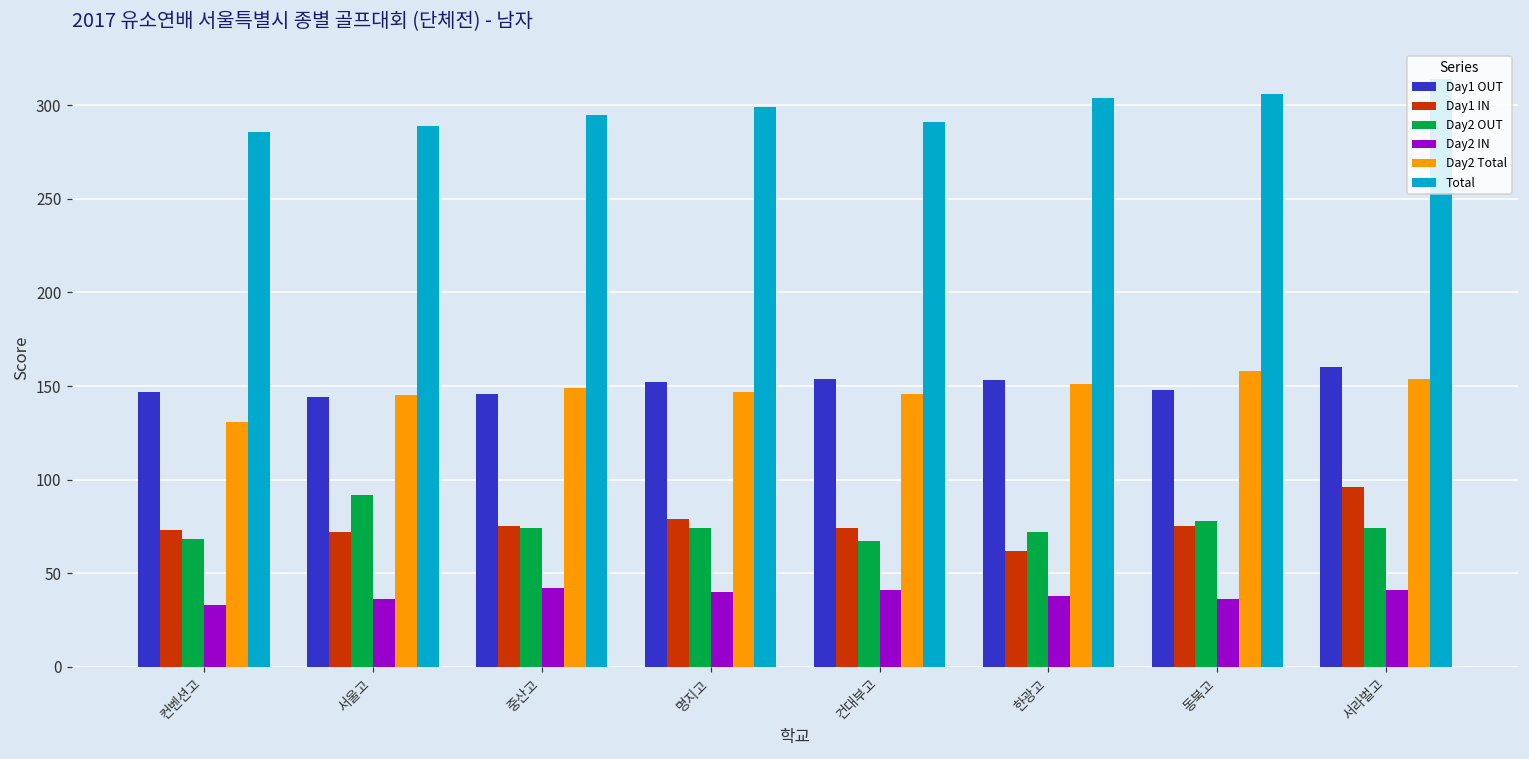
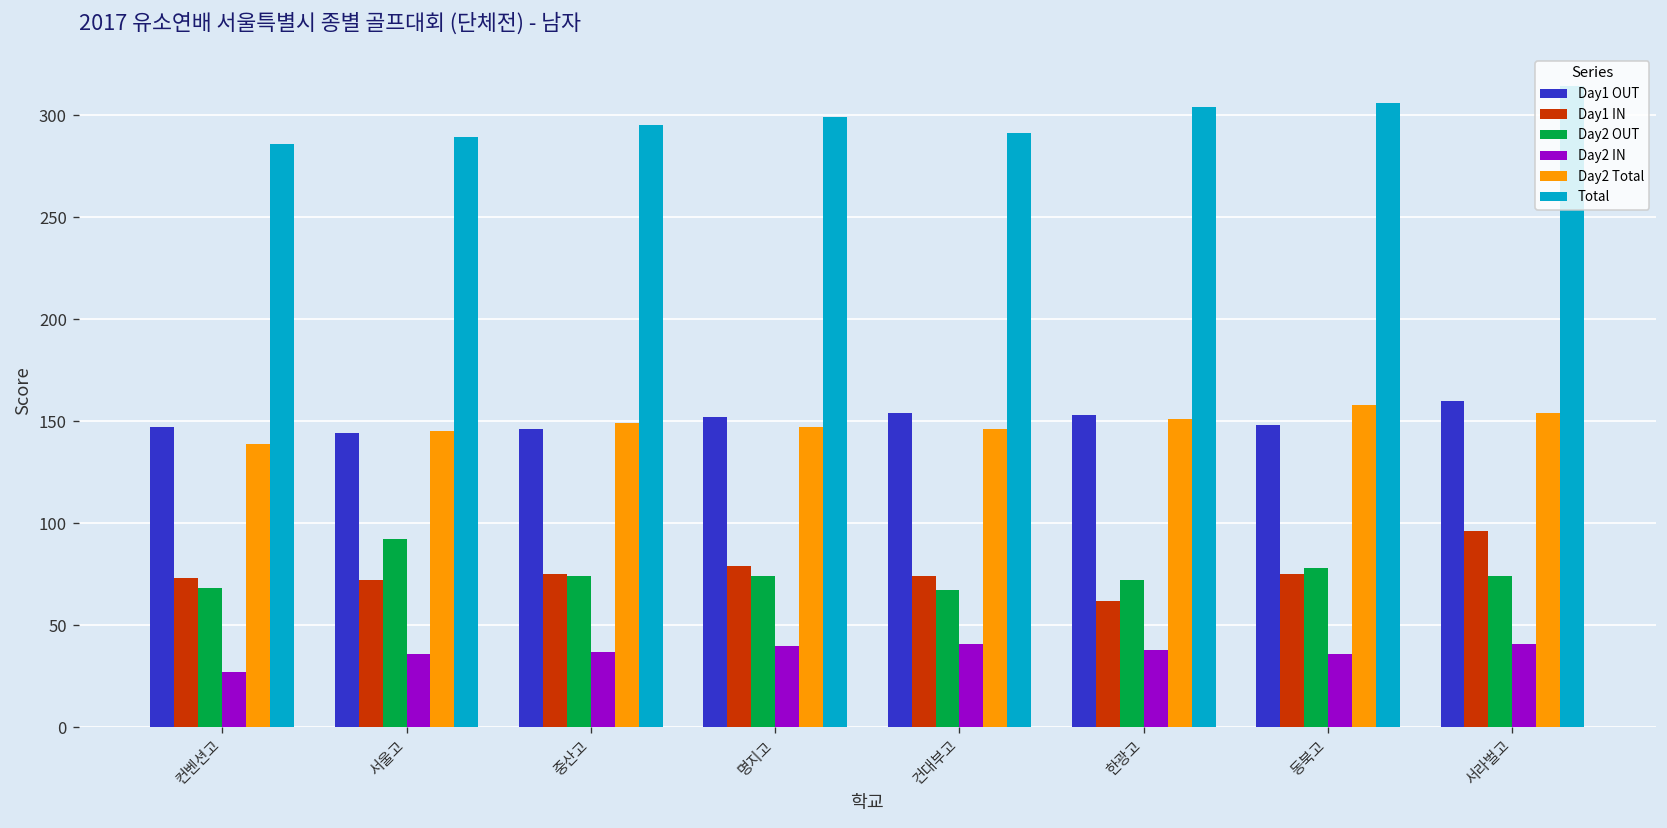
Day2 IN, 컨벤션고: 33 -> 27
Day2 Total, 컨벤션고: 131 -> 139
Day2 IN, 중산고: 42 -> 37
